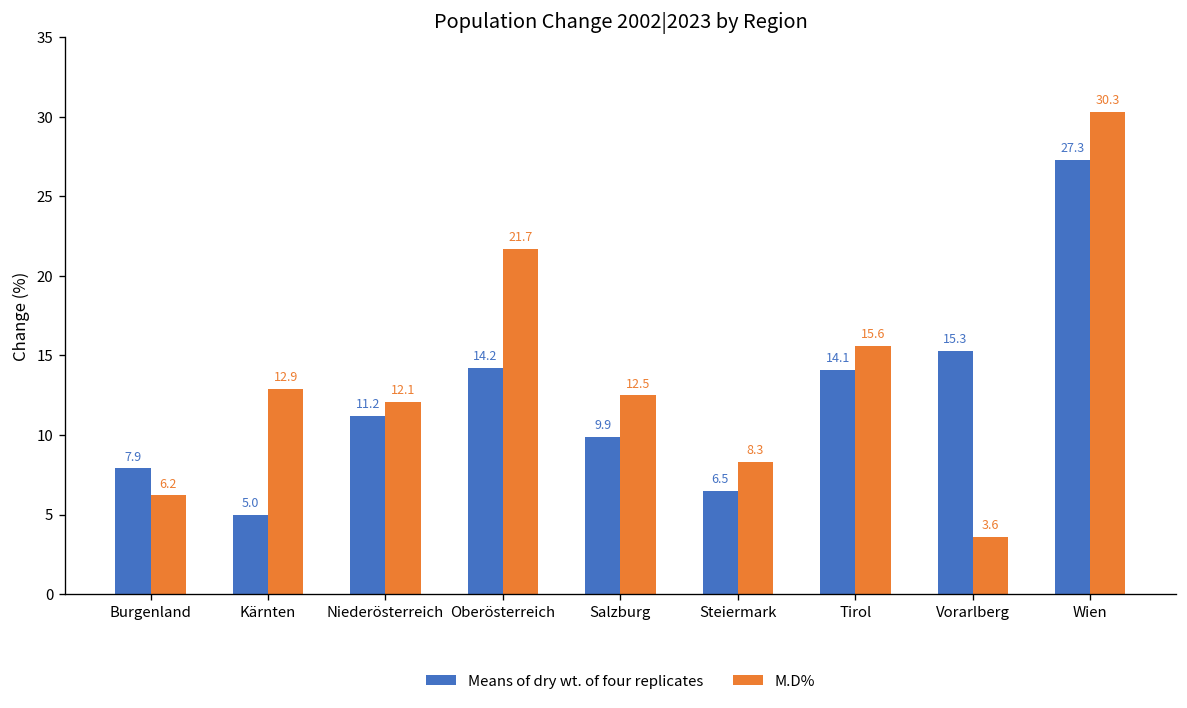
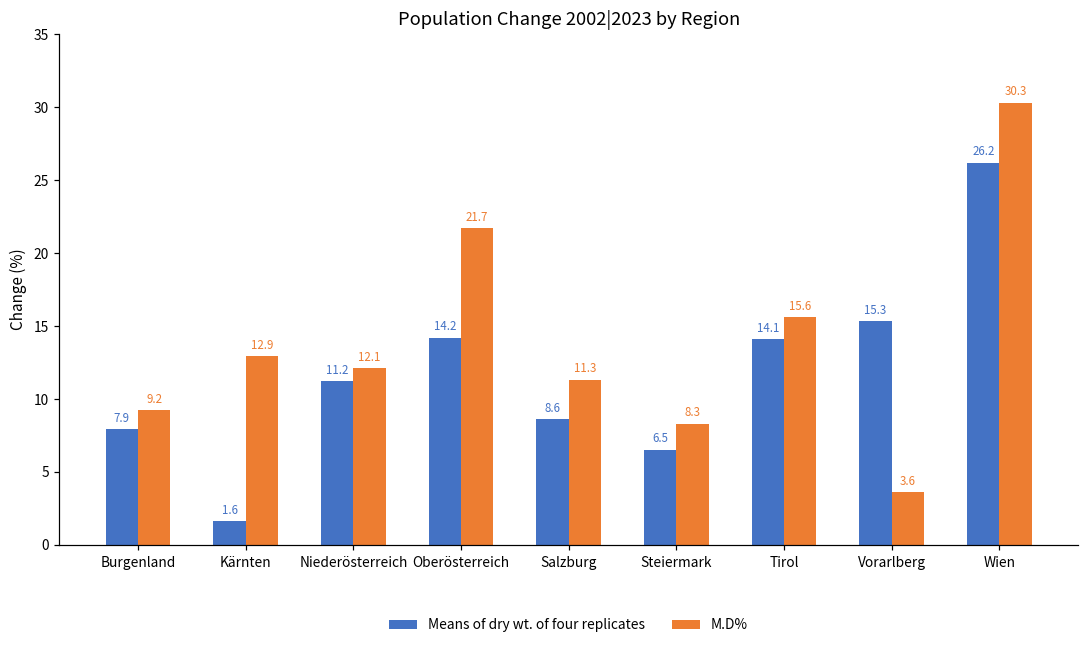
M.D%, Burgenland: 6.2 -> 9.2
Means of dry wt. of four replicates, Kärnten: 5.0 -> 1.6
Means of dry wt. of four replicates, Salzburg: 9.9 -> 8.6
M.D%, Salzburg: 12.5 -> 11.3
Means of dry wt. of four replicates, Wien: 27.3 -> 26.2
